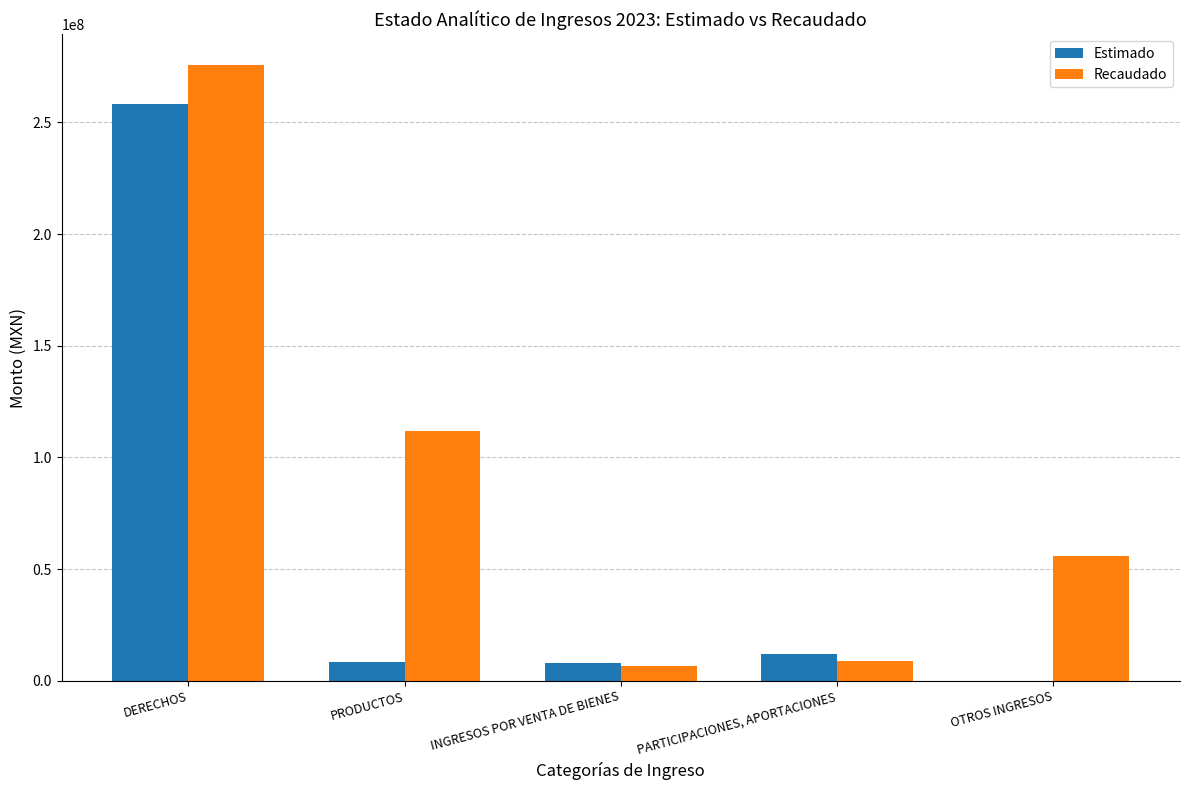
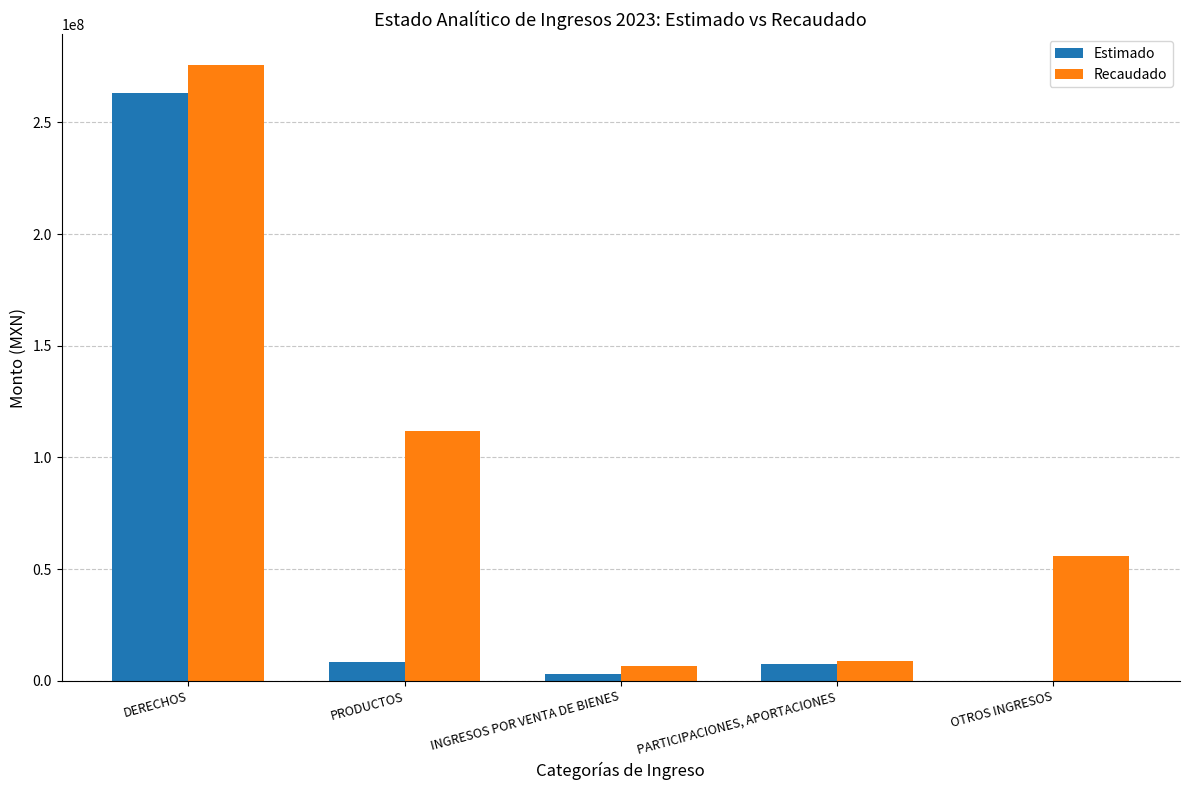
Estimado, DERECHOS: 258000000 -> 263000000
Estimado, INGRESOS POR VENTA DE BIENES: 8000000 -> 3000000
Estimado, PARTICIPACIONES, APORTACIONES: 12000000 -> 7000000
